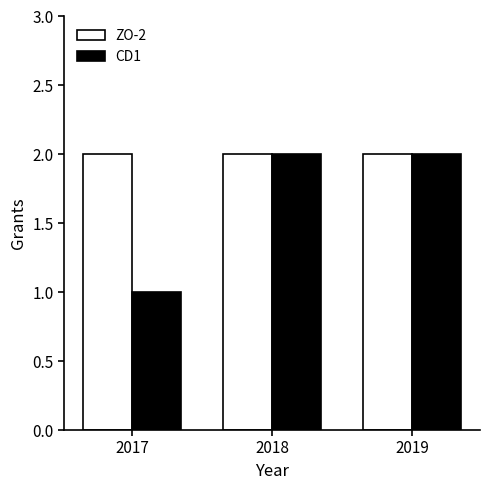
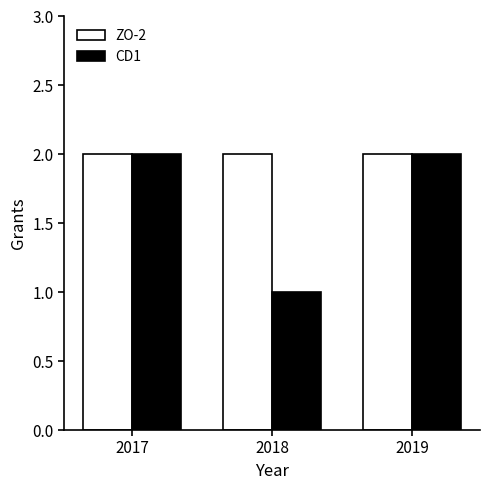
CD1, 2017: 1 -> 2
CD1, 2018: 2 -> 1
